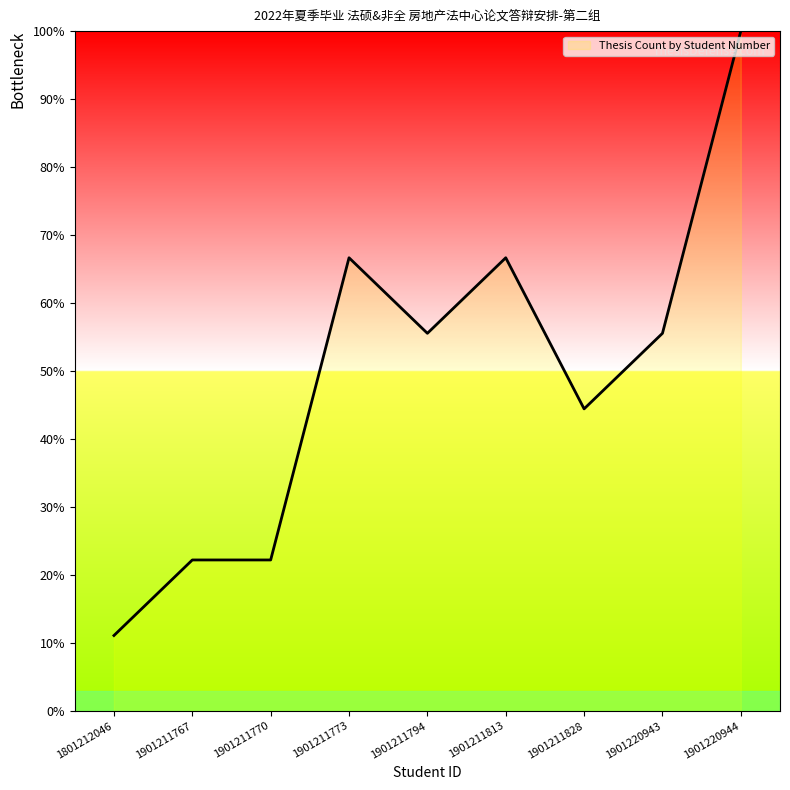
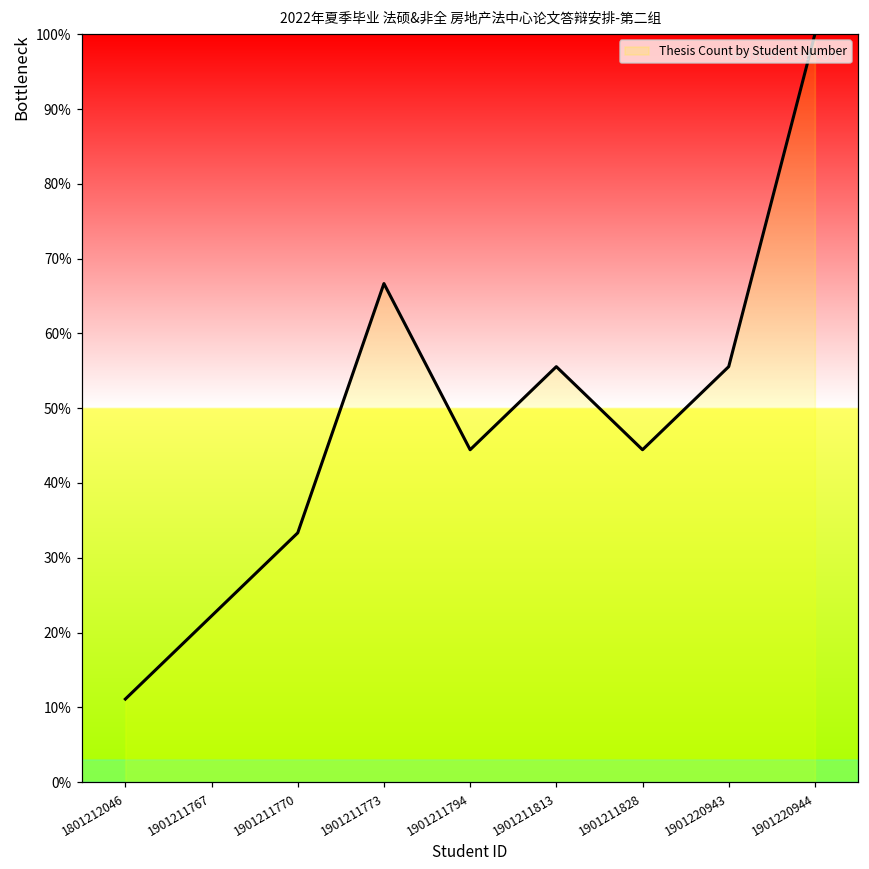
1901211770: 22% -> 33%
1901211794: 56% -> 44%
1901211813: 67% -> 56%
